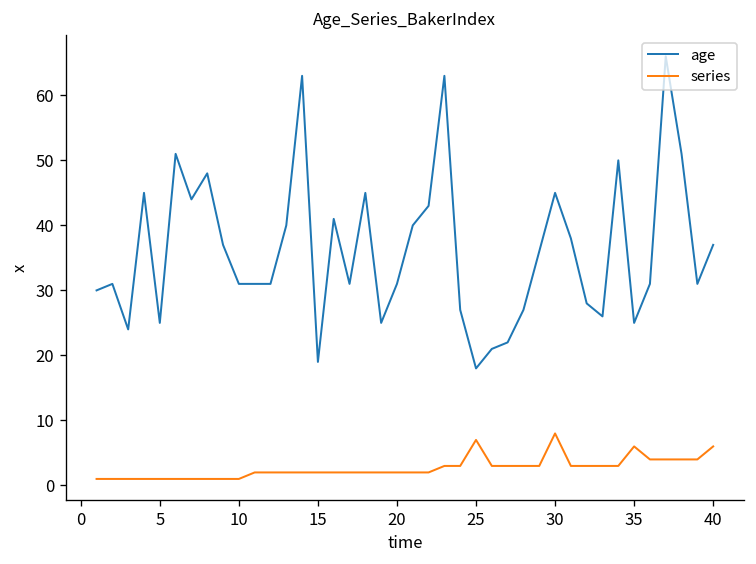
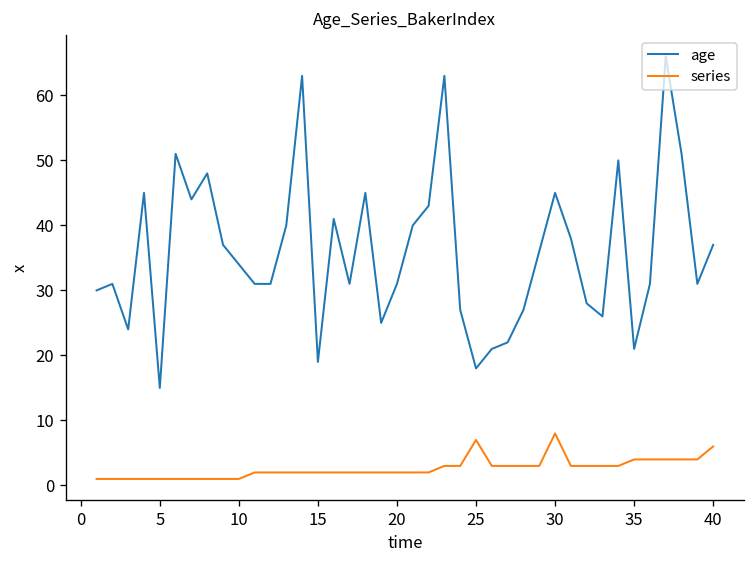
age, 5: 25 -> 15
age, 10: 31 -> 34
age, 35: 25 -> 21
series, 35: 6 -> 4
